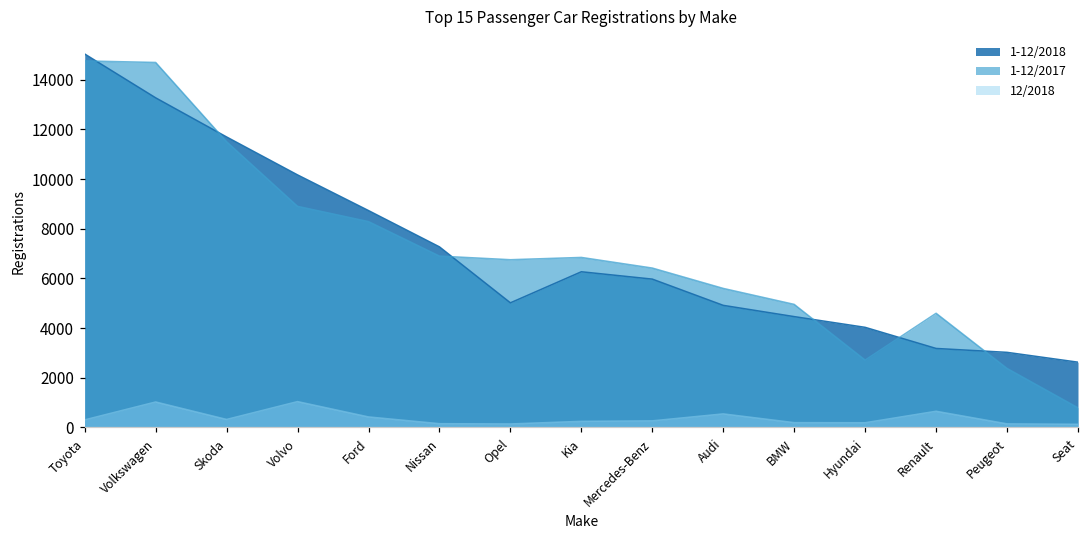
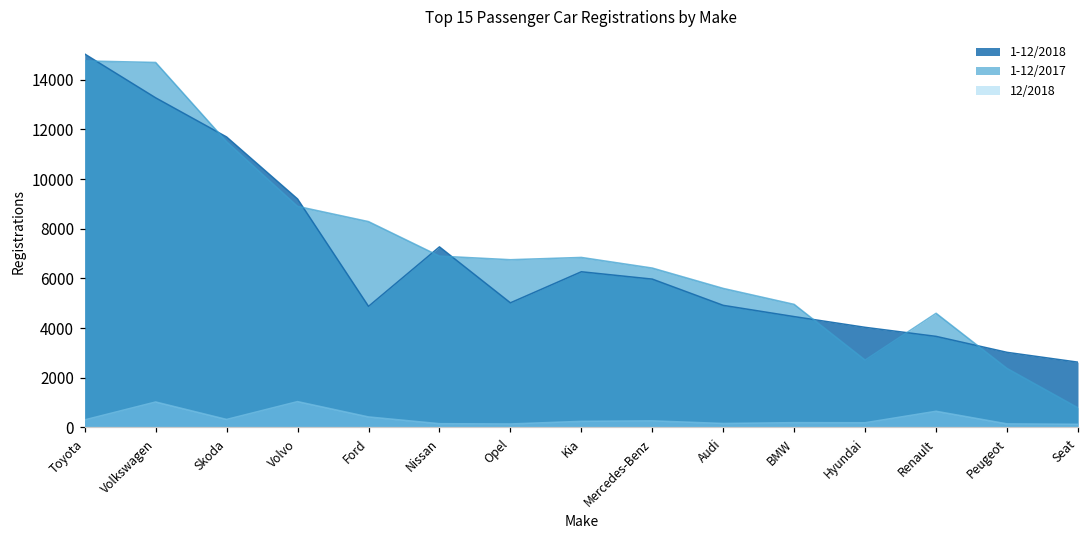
1-12/2018, Volvo: 10200 -> 9200
1-12/2018, Ford: 8700 -> 4900
12/2018, Audi: 500 -> 200
1-12/2018, Renault: 3200 -> 3700
